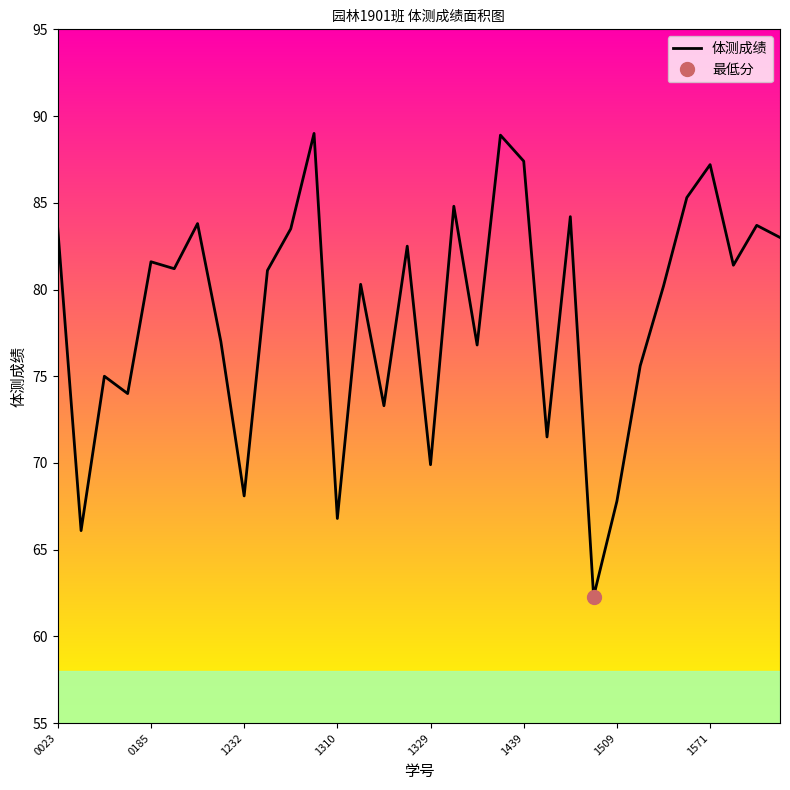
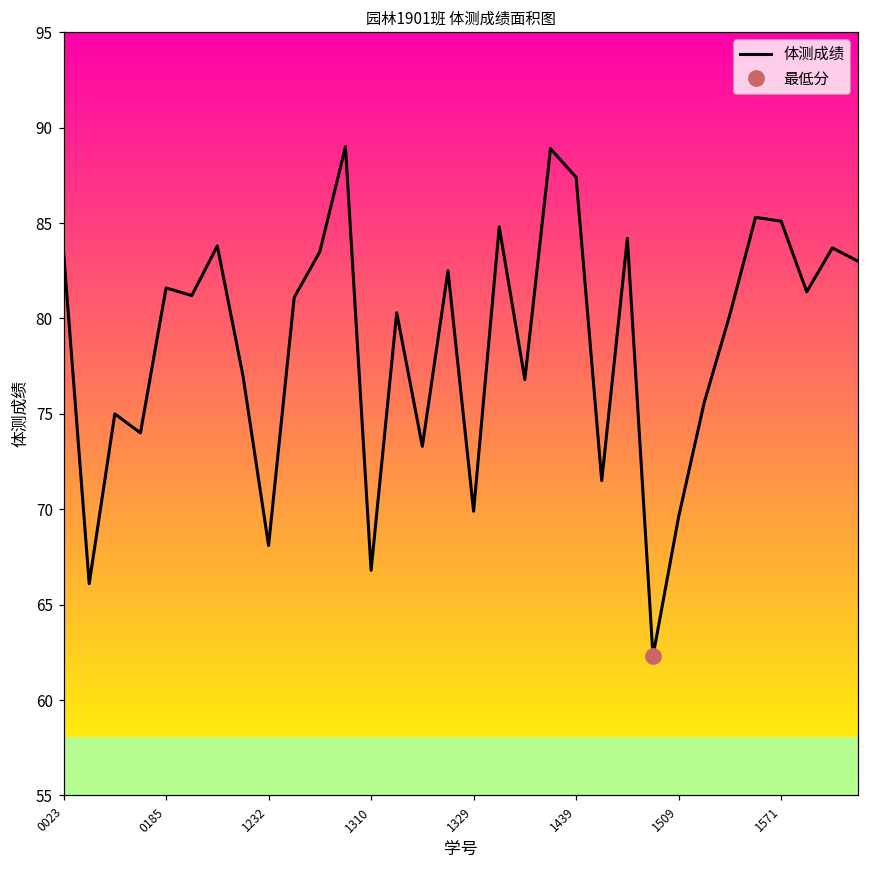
体测成绩, 1509: 67.8 -> 69.6
体测成绩, 1571: 87.2 -> 85.1
